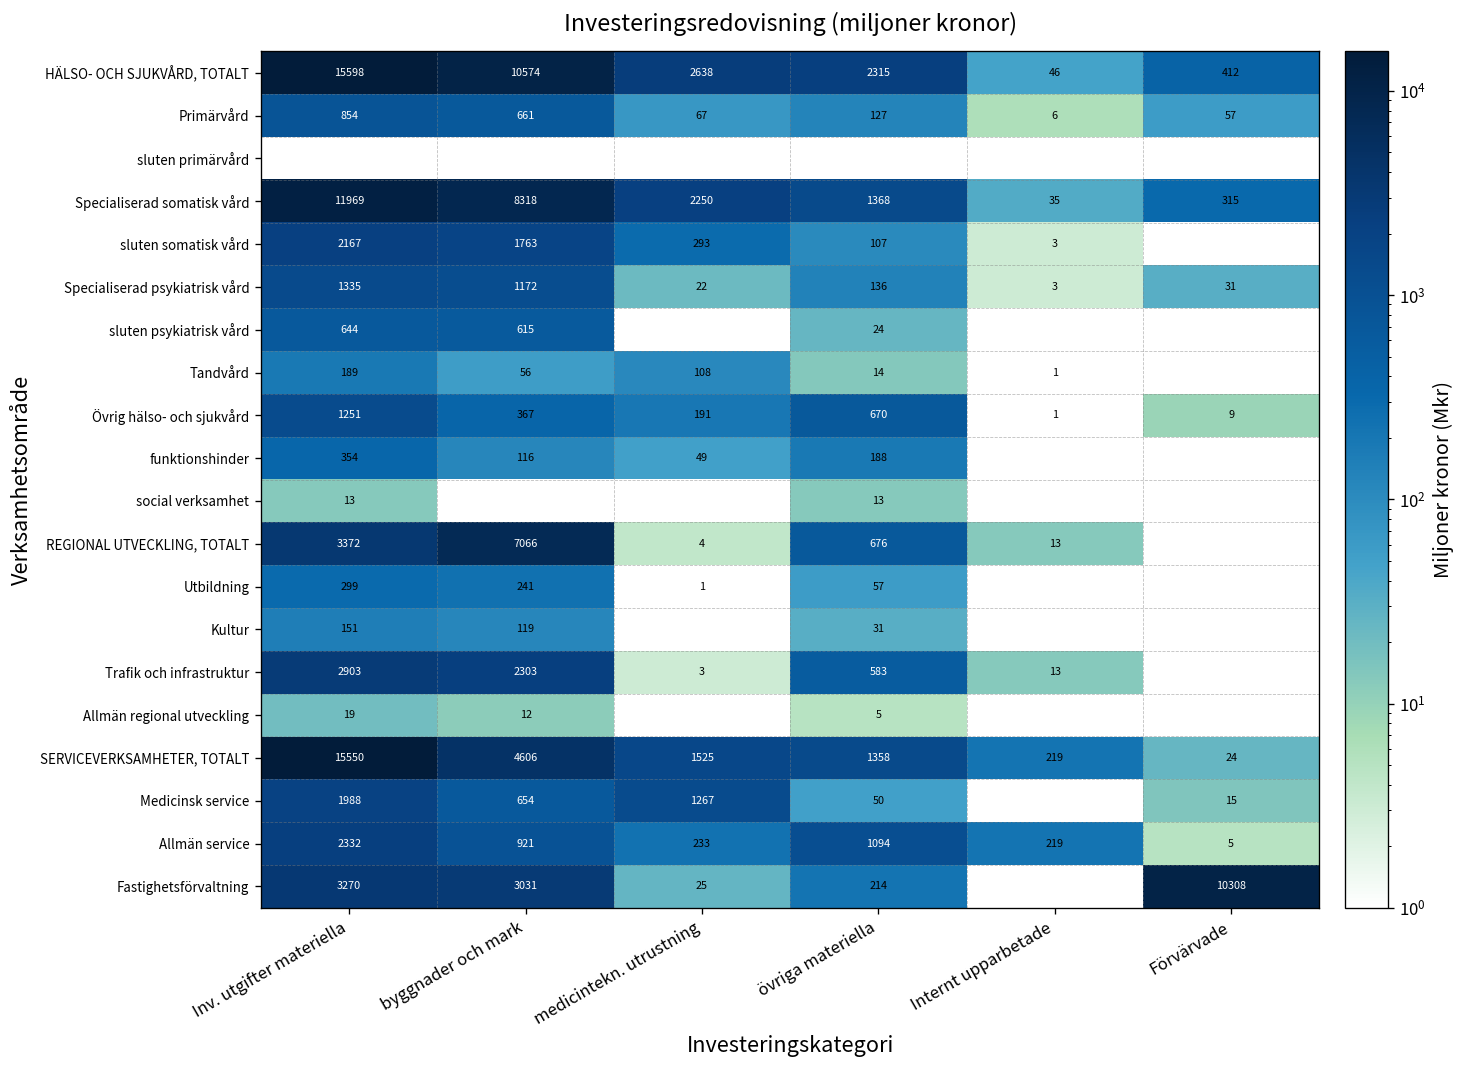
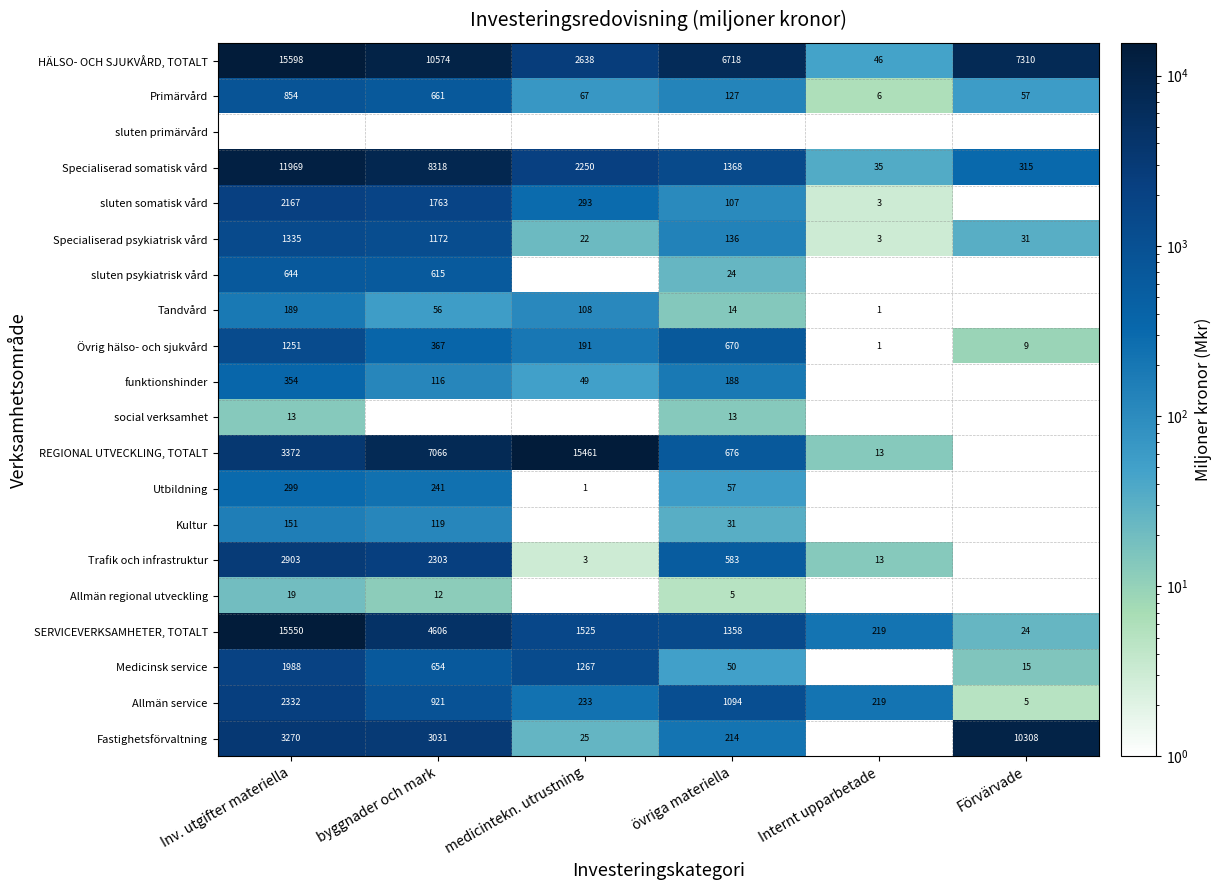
HÄLSO- OCH SJUKVÅRD, TOTALT, övriga materiella: 2315 -> 6718
HÄLSO- OCH SJUKVÅRD, TOTALT, Förvärvade: 412 -> 7310
REGIONAL UTVECKLING, TOTALT, medicintekn. utrustning: 4 -> 15461
